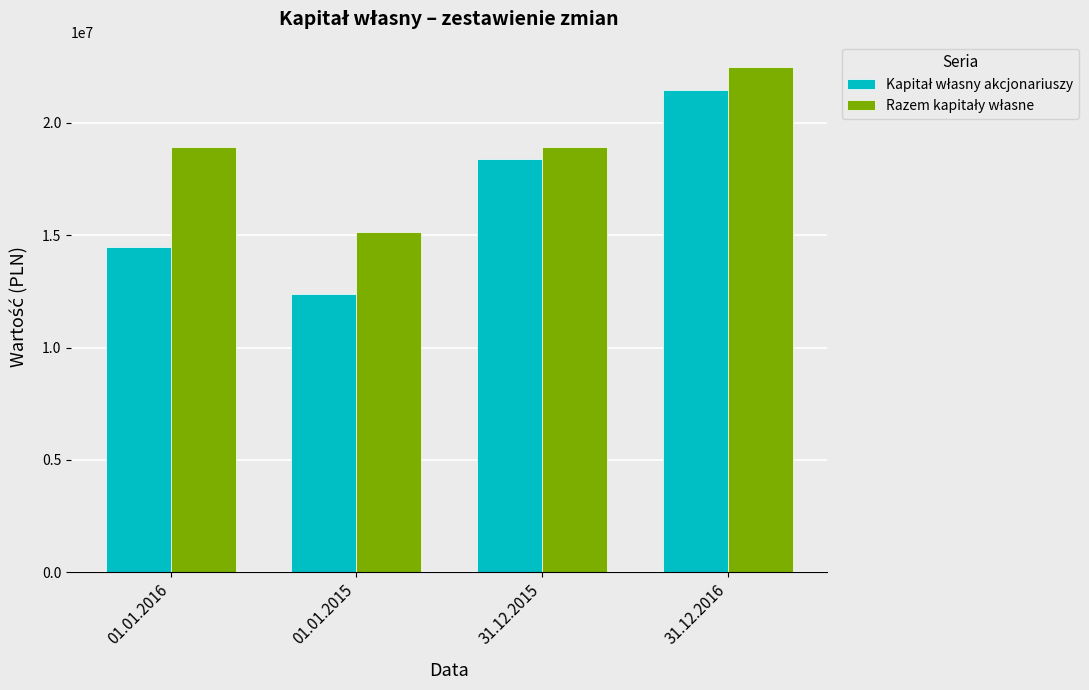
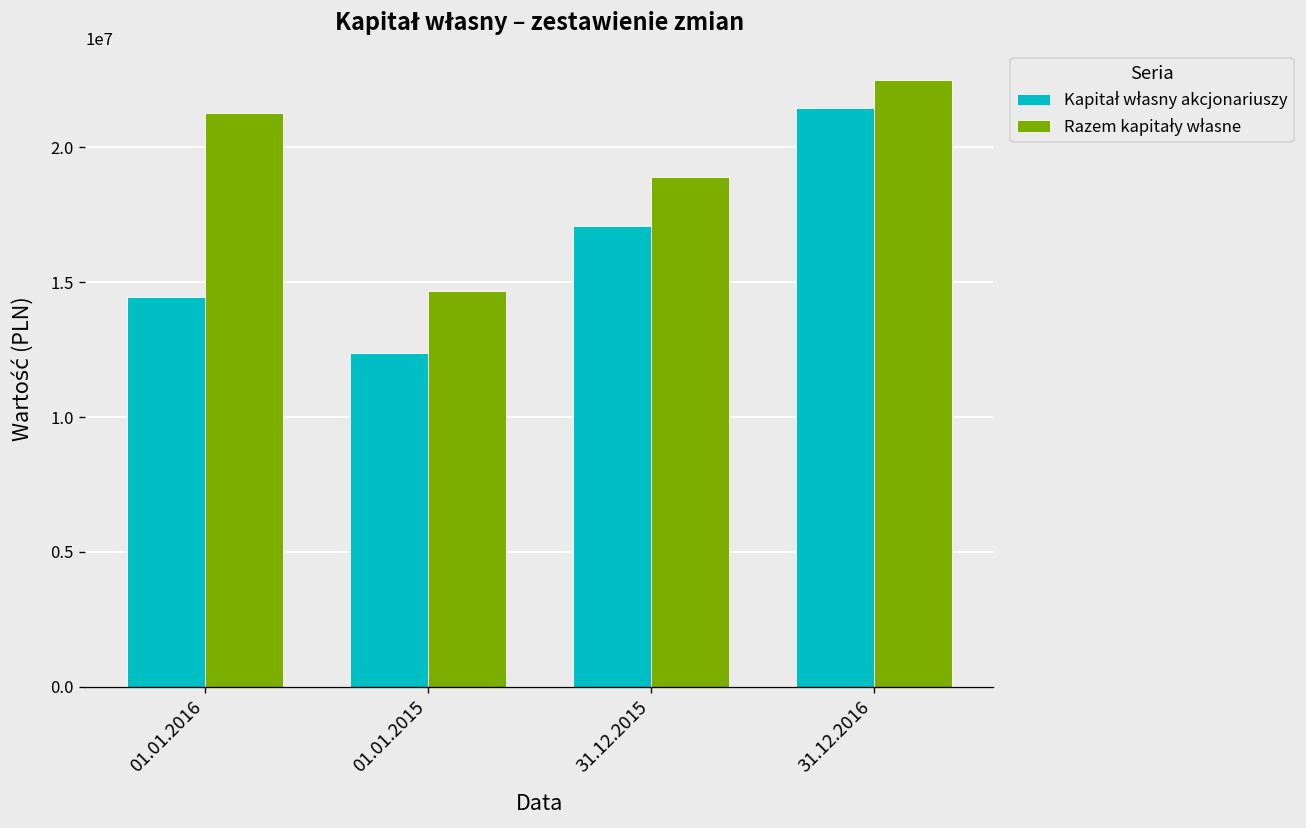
Razem kapitały własne, 01.01.2016: 18900000 -> 21300000
Razem kapitały własne, 01.01.2015: 15200000 -> 14700000
Kapitał własny akcjonariuszy, 31.12.2015: 18400000 -> 17100000
